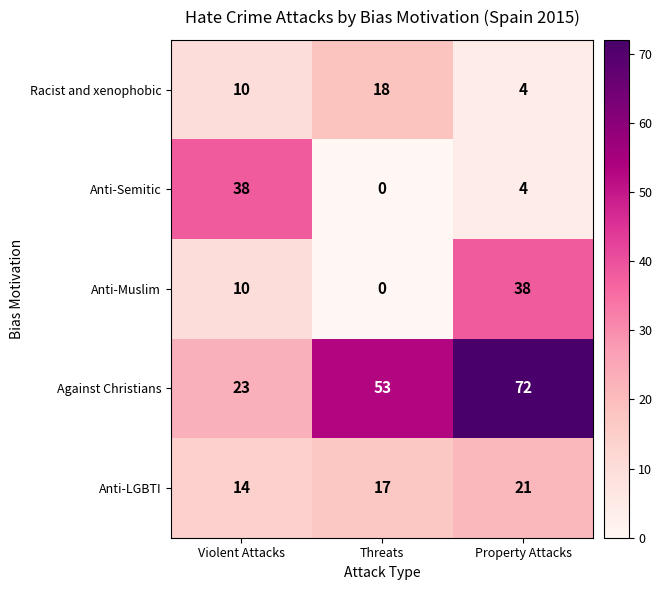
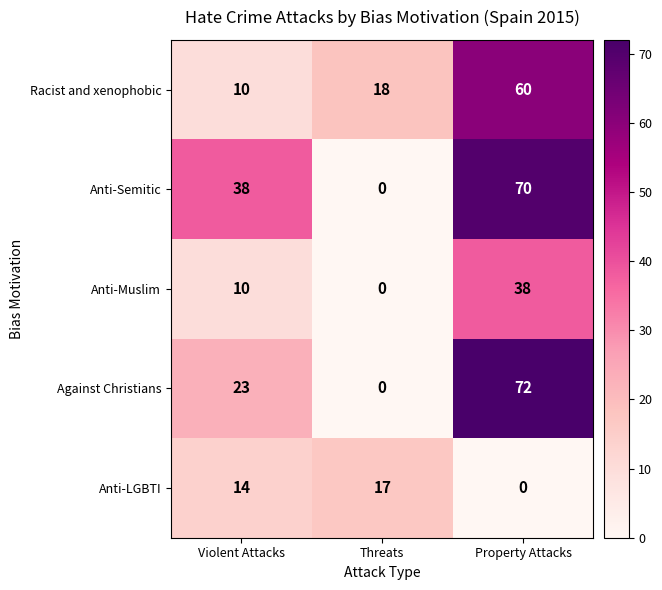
Racist and xenophobic, Property Attacks: 4 -> 60
Anti-Semitic, Property Attacks: 4 -> 70
Against Christians, Threats: 53 -> 0
Anti-LGBTI, Property Attacks: 21 -> 0
